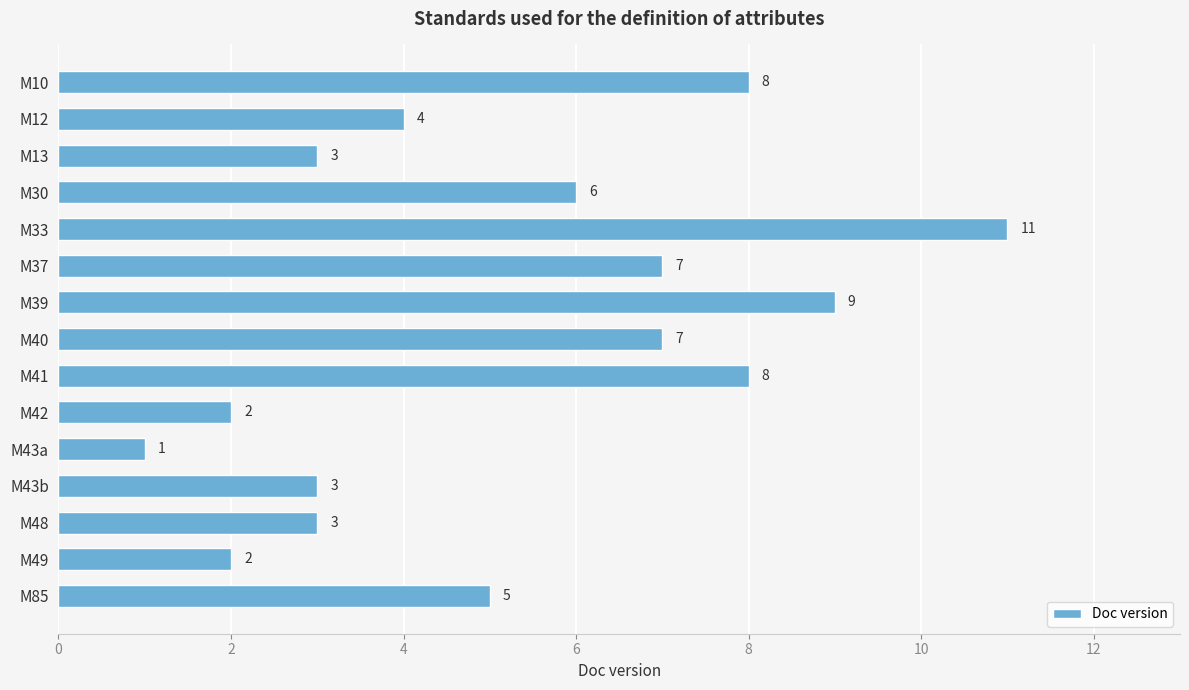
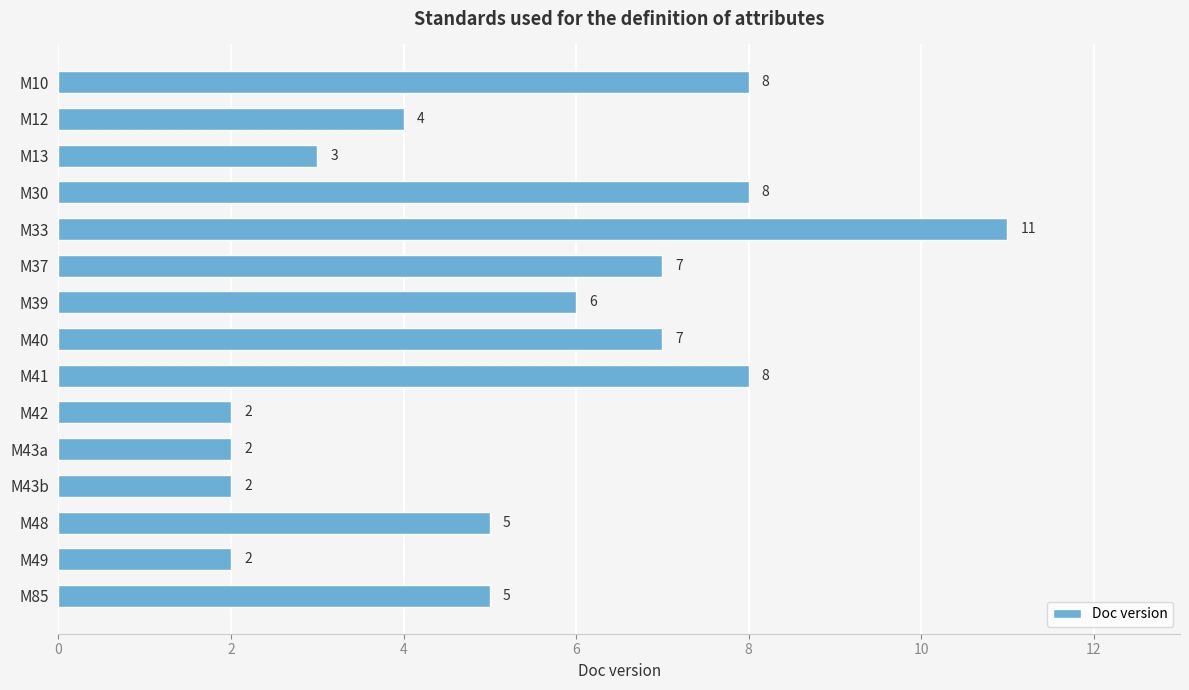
M30: 6 -> 8
M39: 9 -> 6
M43a: 1 -> 2
M43b: 3 -> 2
M48: 3 -> 5
